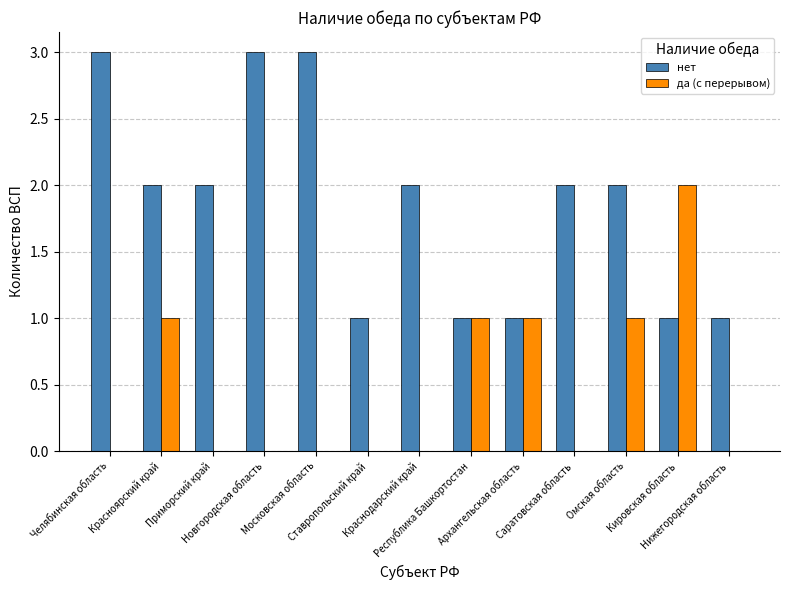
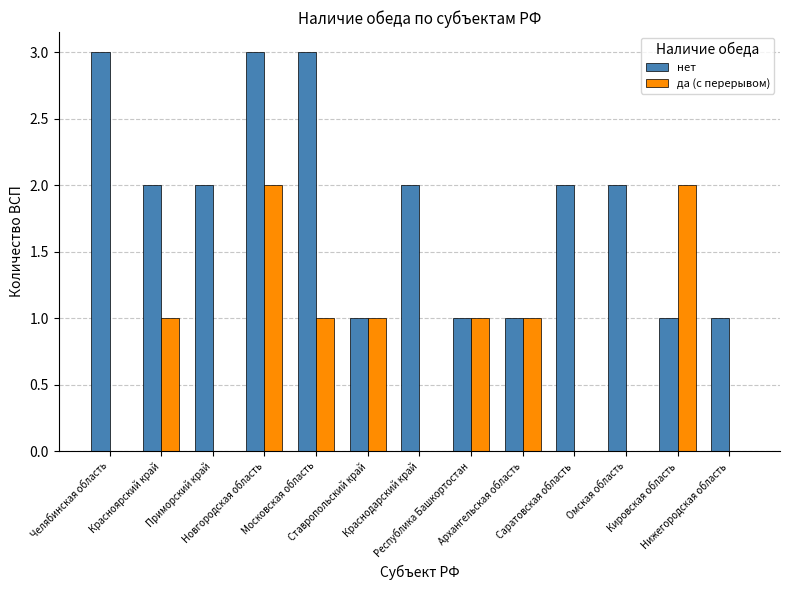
да (с перерывом), Новгородская область: 0 -> 2
да (с перерывом), Московская область: 0 -> 1
да (с перерывом), Ставропольский край: 0 -> 1
да (с перерывом), Омская область: 1 -> 0
